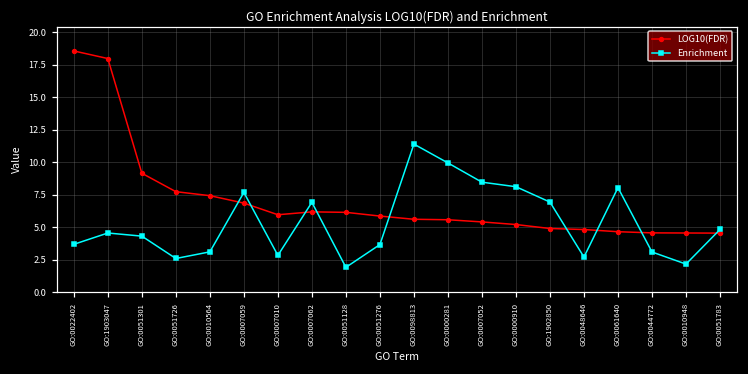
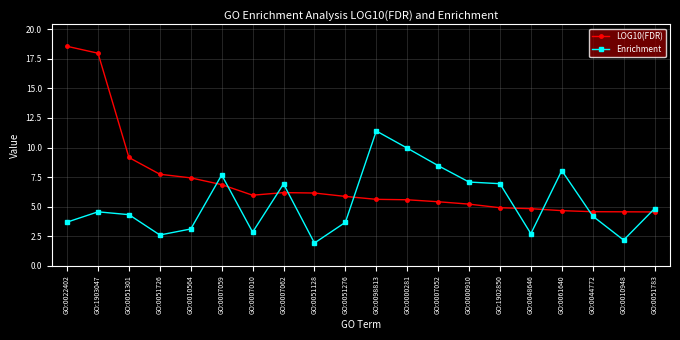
Enrichment, GO:0000910: 8.1 -> 7.1
Enrichment, GO:0044772: 3.1 -> 4.2
